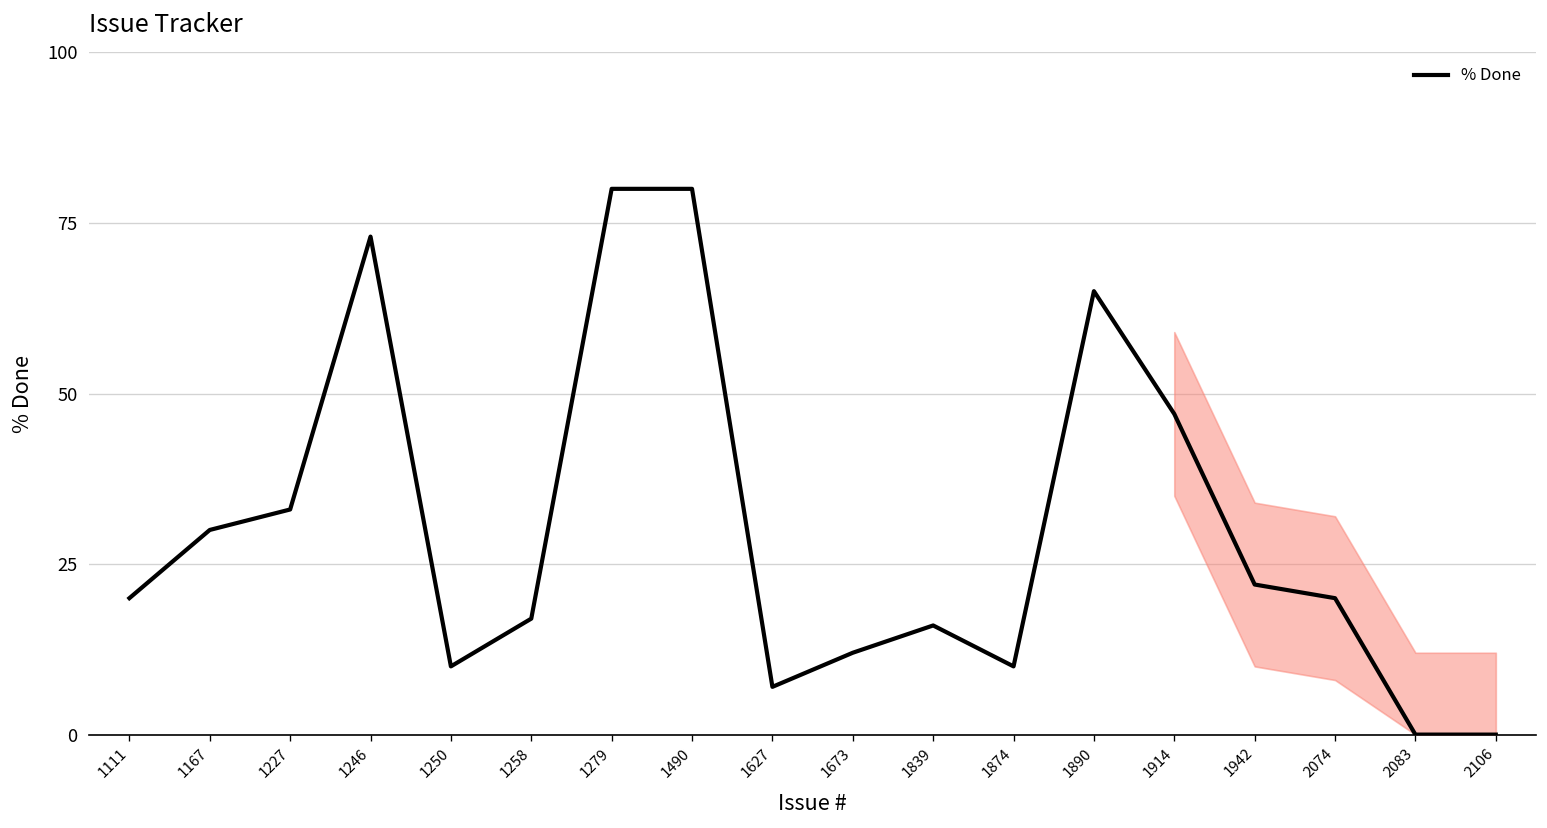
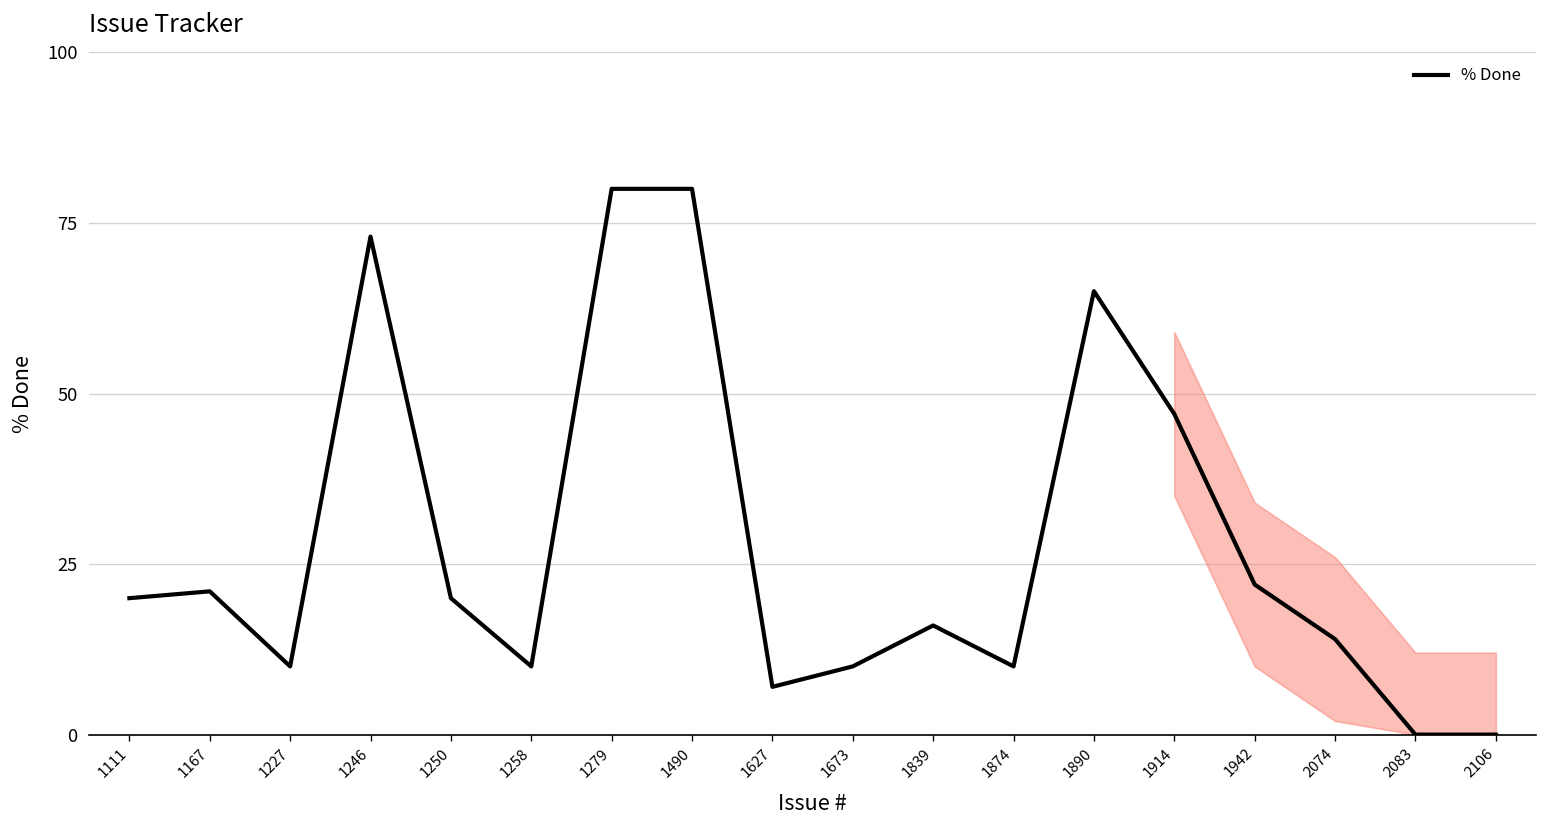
% Done, 1167: 30 -> 21
% Done, 1227: 33 -> 10
% Done, 1250: 10 -> 20
% Done, 1258: 17 -> 10
% Done, 1673: 12 -> 10
% Done, 2074: 20 -> 14
